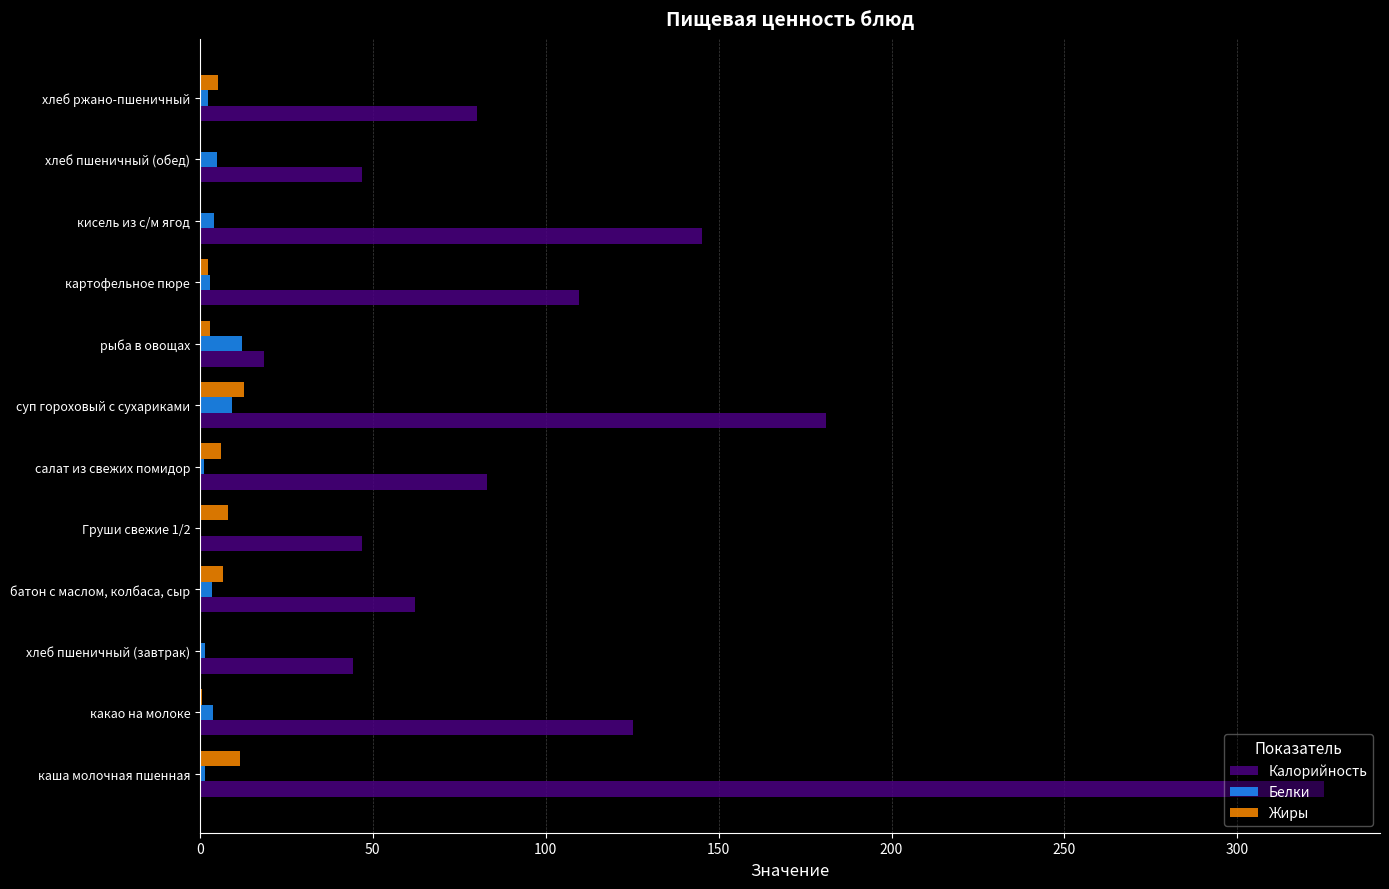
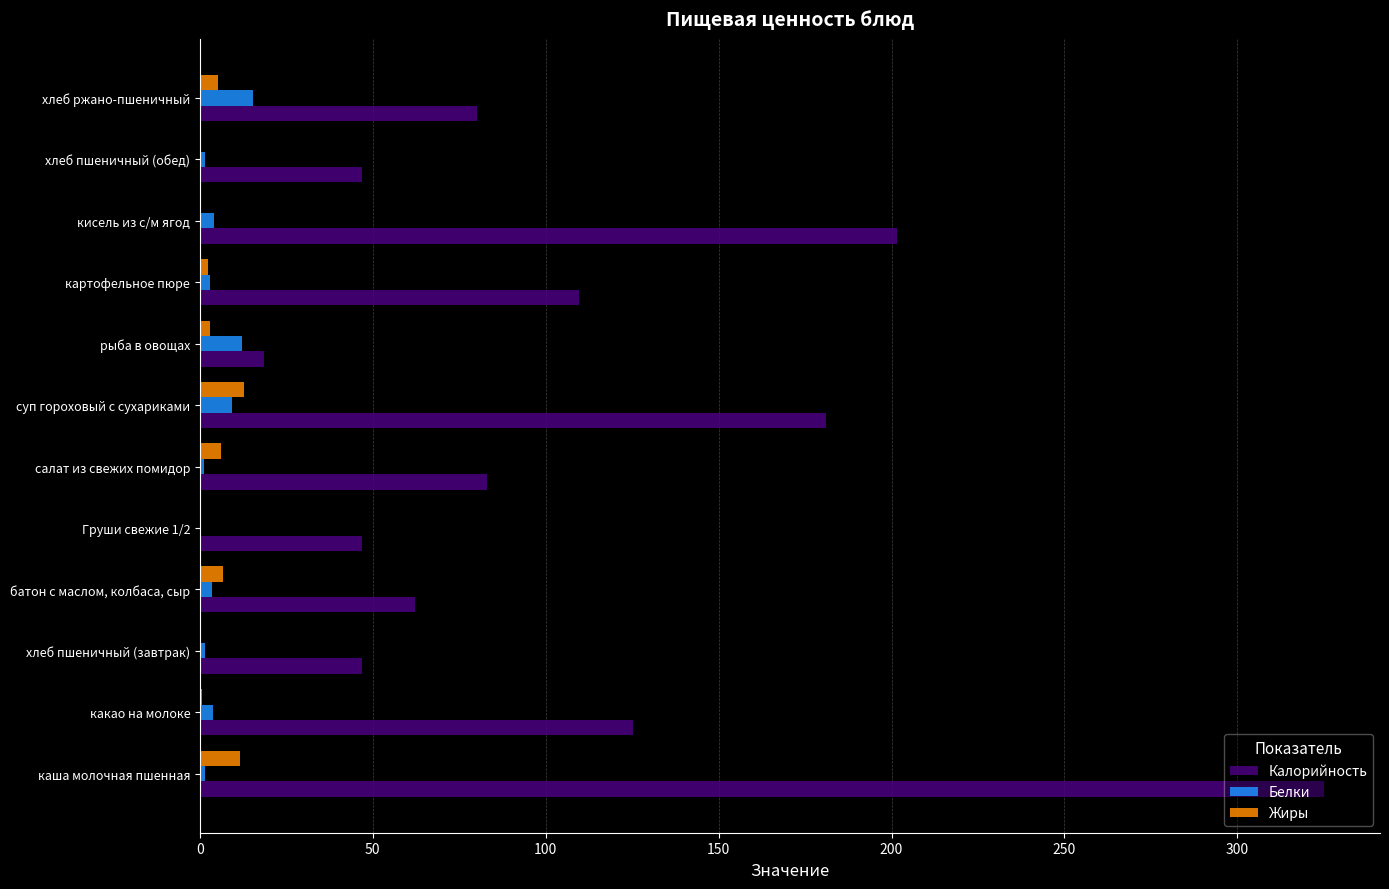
Белки, хлеб ржано-пшеничный: 2 -> 15
Белки, хлеб пшеничный (обед): 5 -> 2
Калорийность, кисель из с/м ягод: 145 -> 202
Жиры, Груши свежие 1/2: 8 -> 0
Калорийность, хлеб пшеничный (завтрак): 44 -> 47
